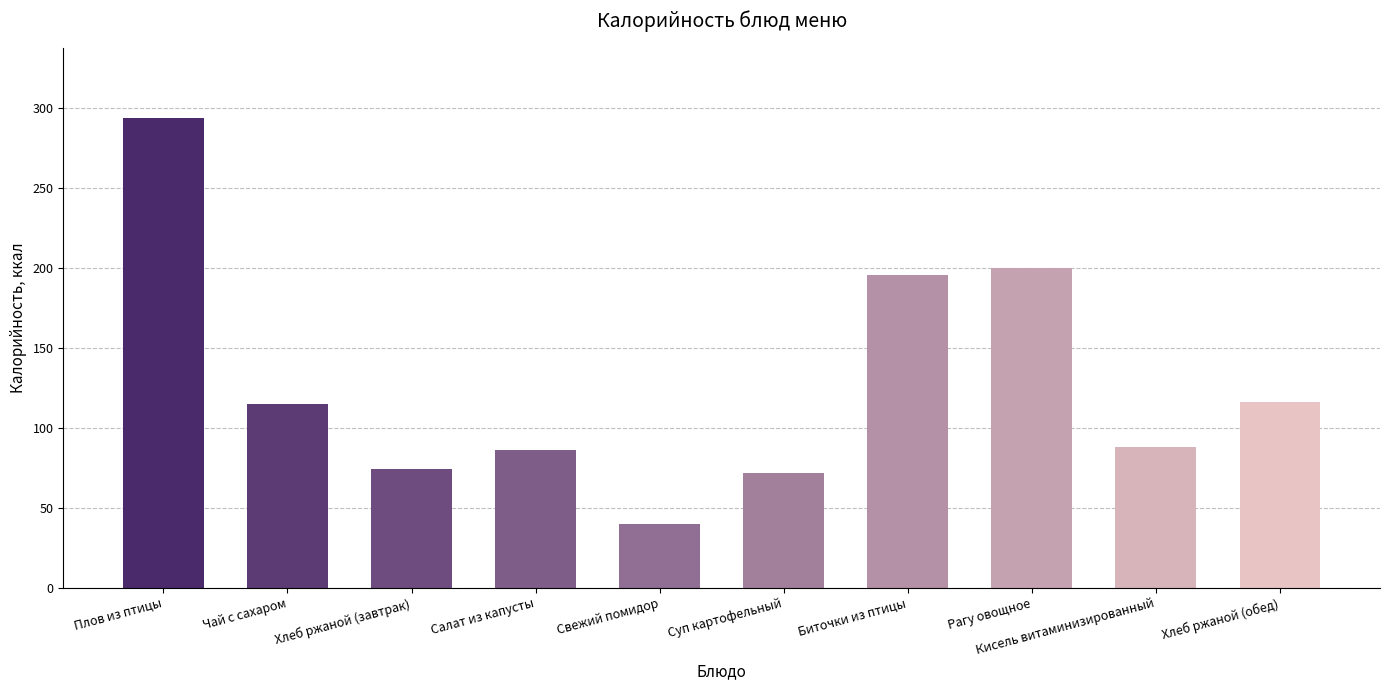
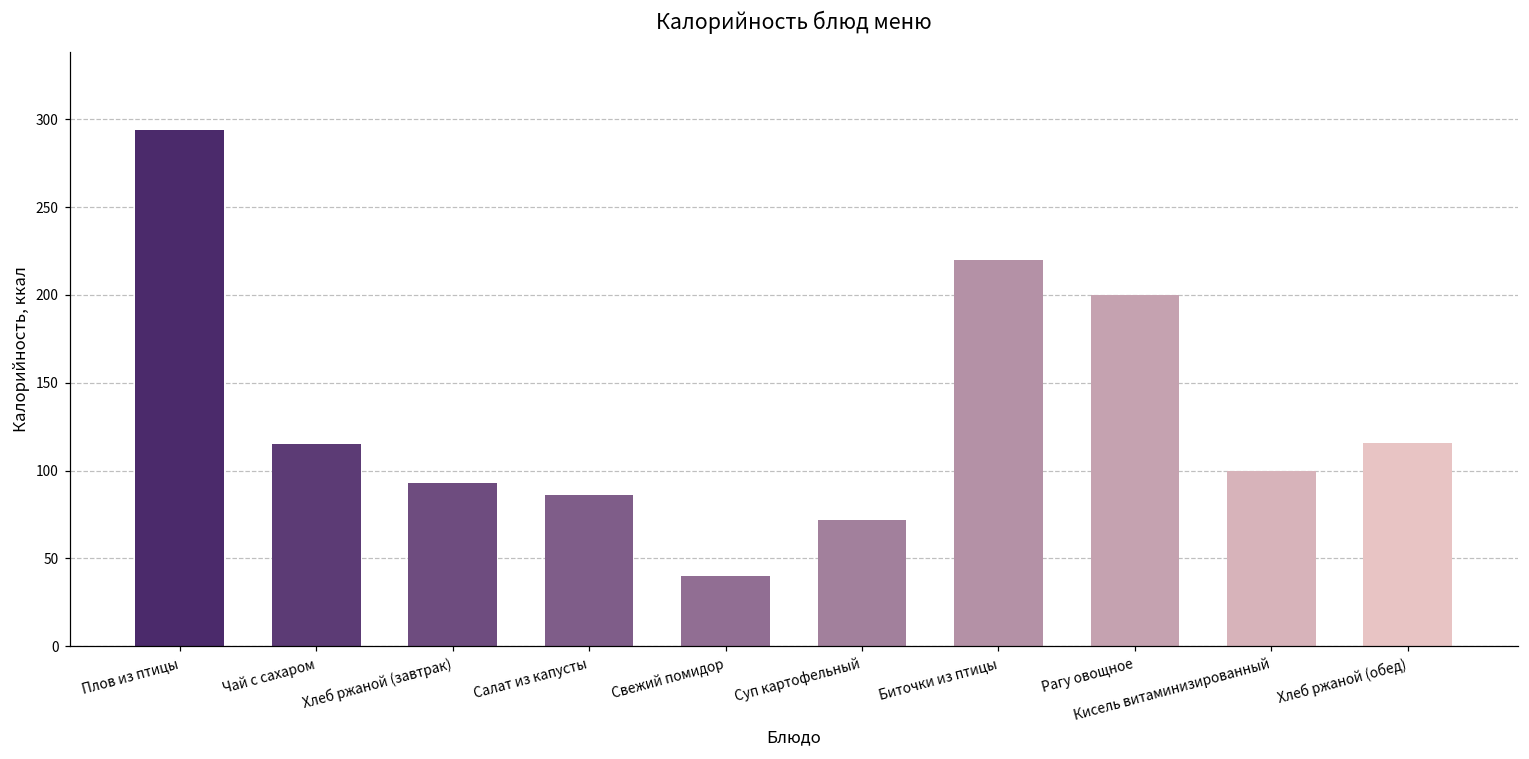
Хлеб ржаной (завтрак): 74 -> 93
Биточки из птицы: 196 -> 220
Кисель витаминизированный: 88 -> 100
